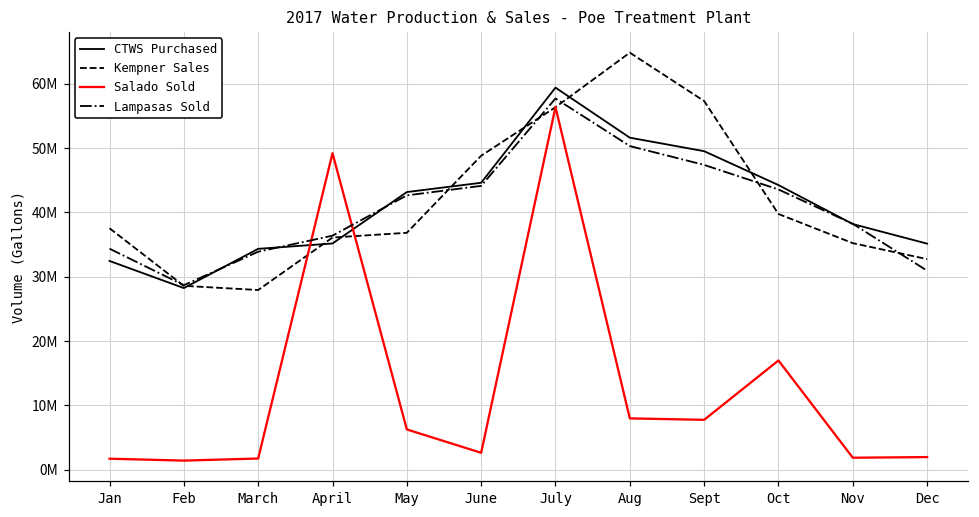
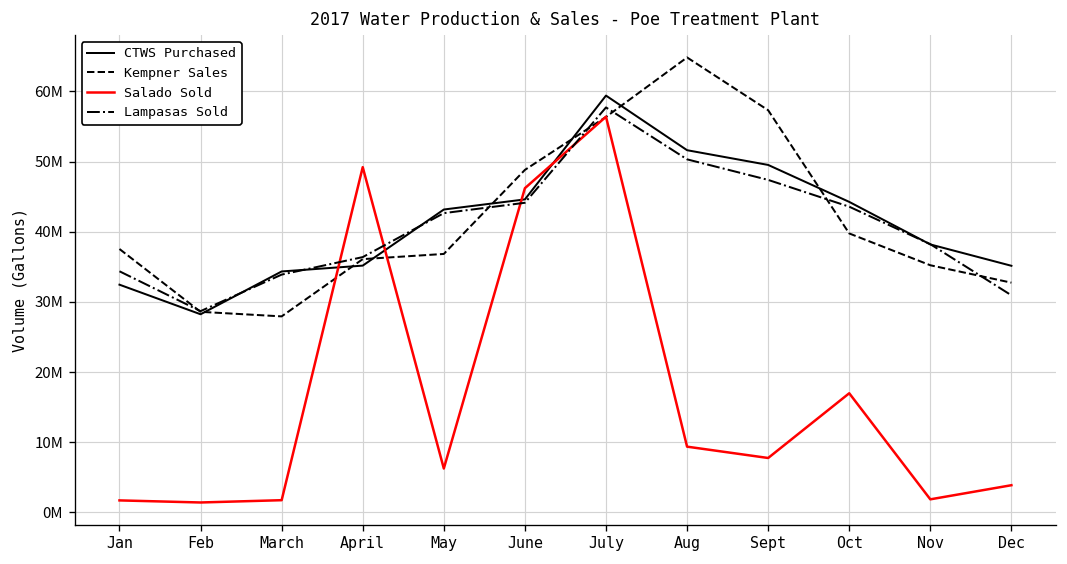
Salado Sold, June: 3000000 -> 46000000
Salado Sold, Aug: 8000000 -> 9000000
Salado Sold, Dec: 2000000 -> 4000000
